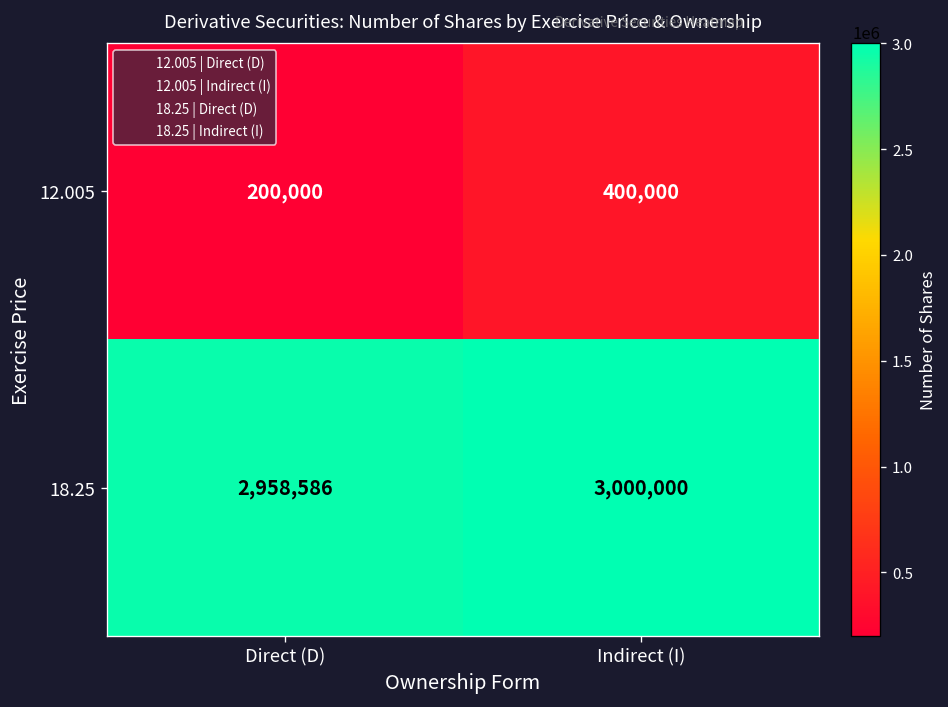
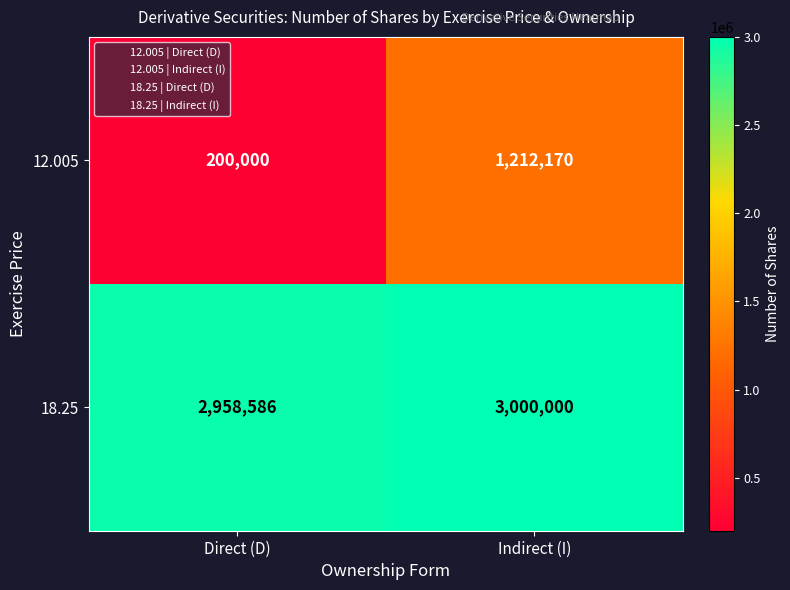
12.005, Indirect (I): 400,000 -> 1,212,170
